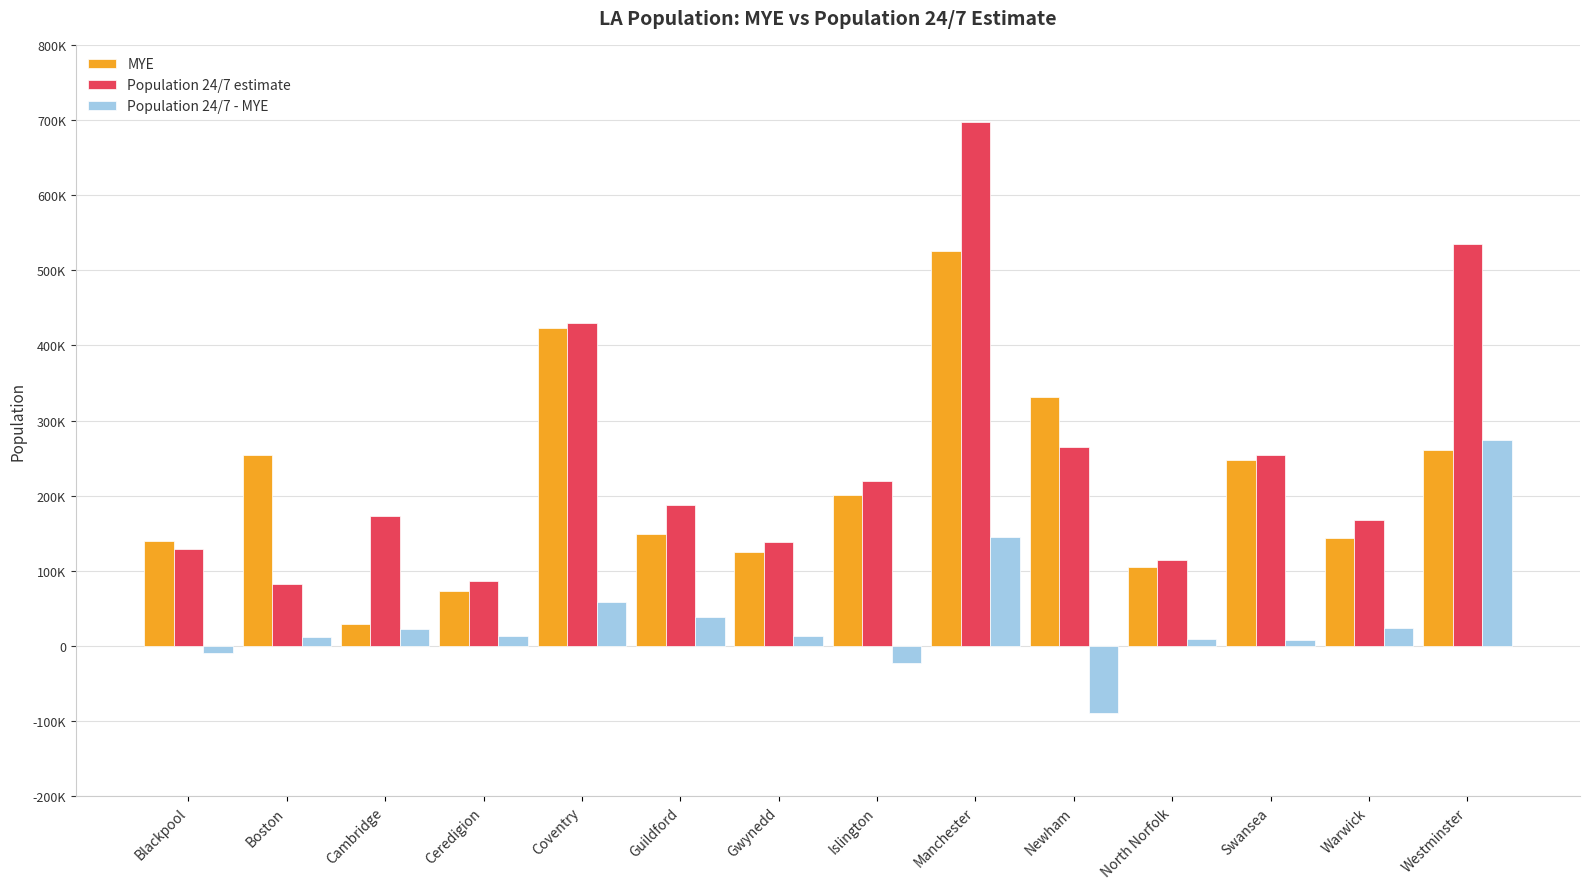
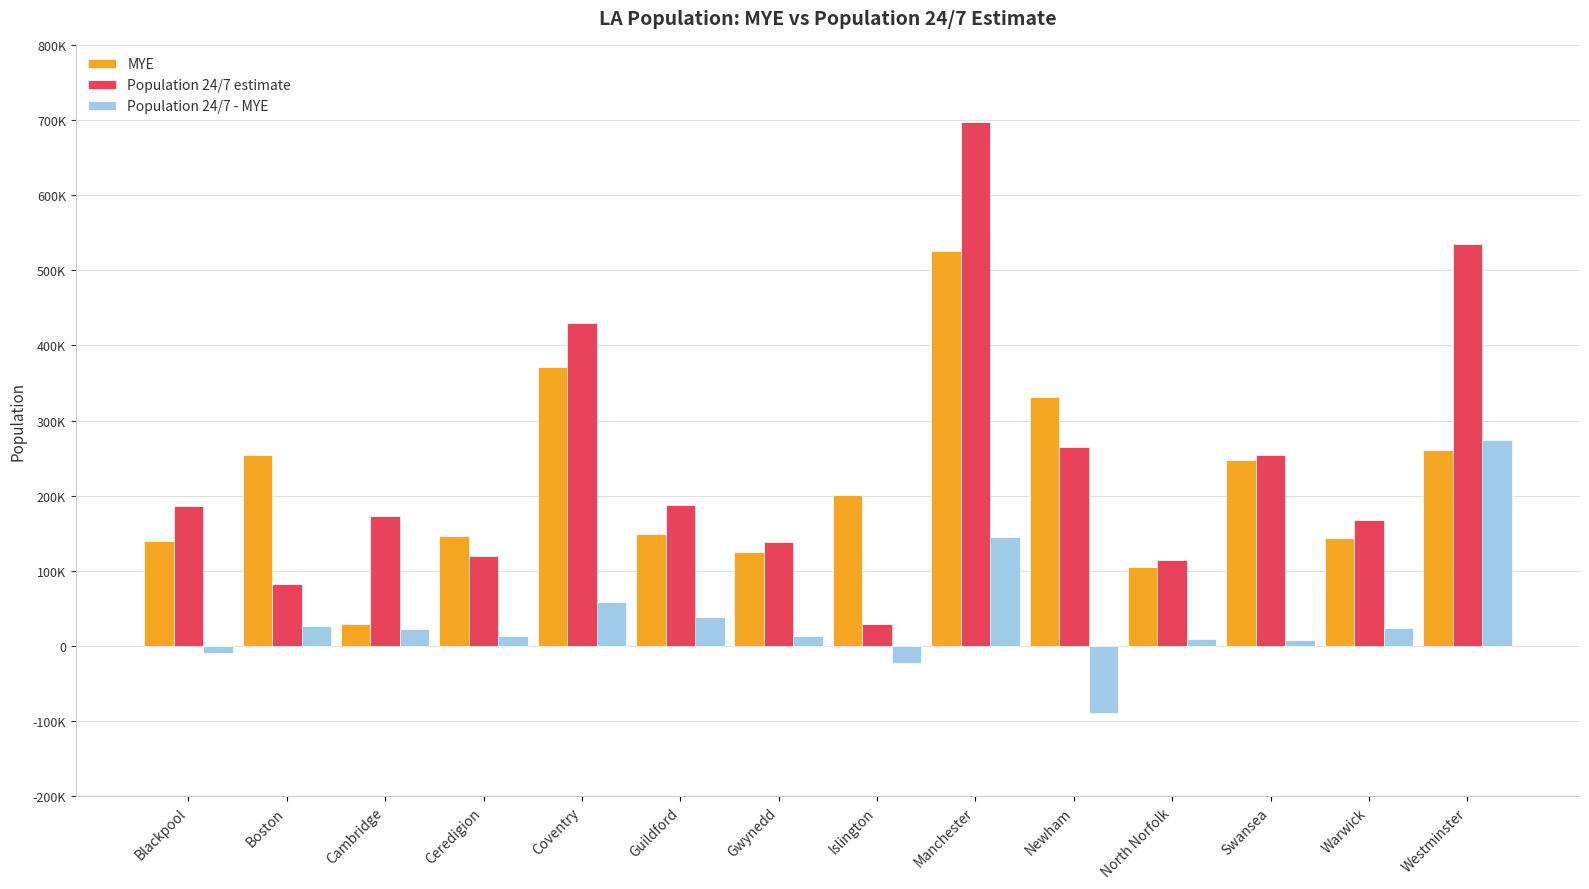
Population 24/7 estimate, Blackpool: 130000 -> 190000
Population 24/7 - MYE, Boston: 10000 -> 30000
MYE, Ceredigion: 70000 -> 150000
Population 24/7 estimate, Ceredigion: 90000 -> 120000
MYE, Coventry: 420000 -> 370000
Population 24/7 estimate, Islington: 220000 -> 30000
